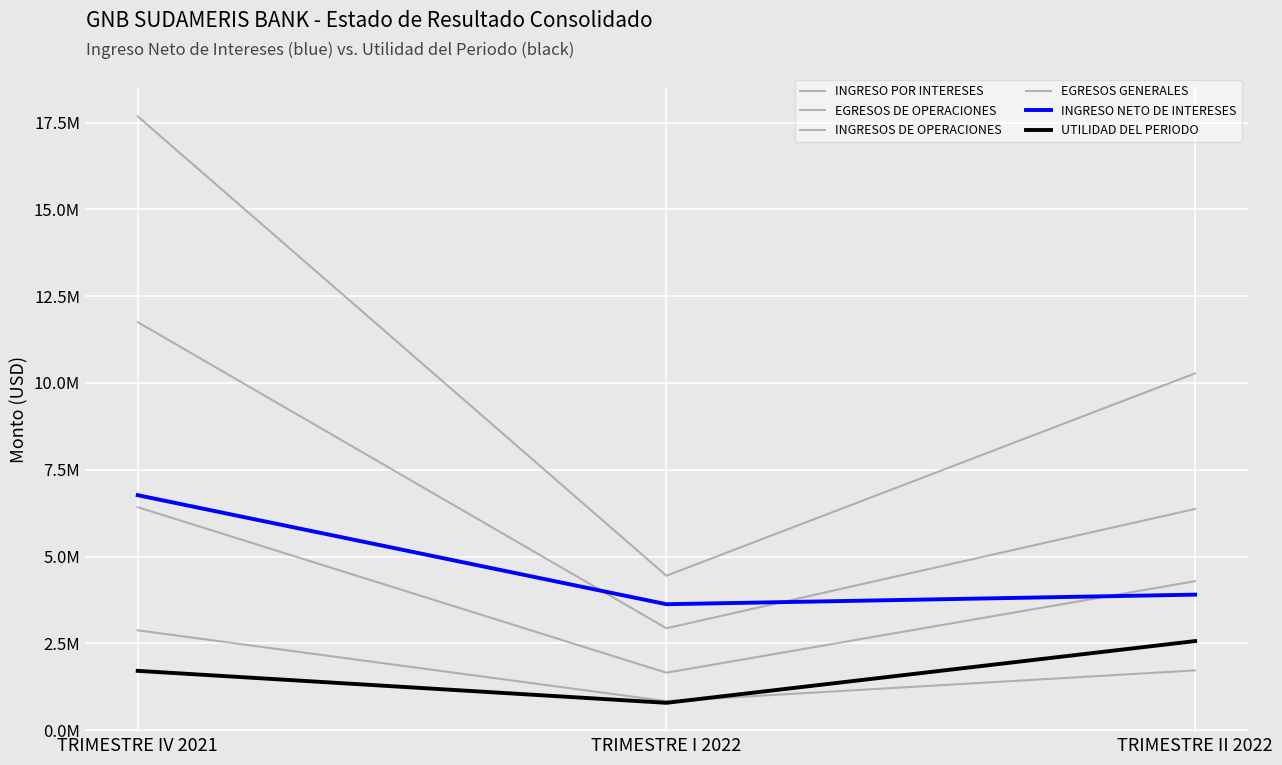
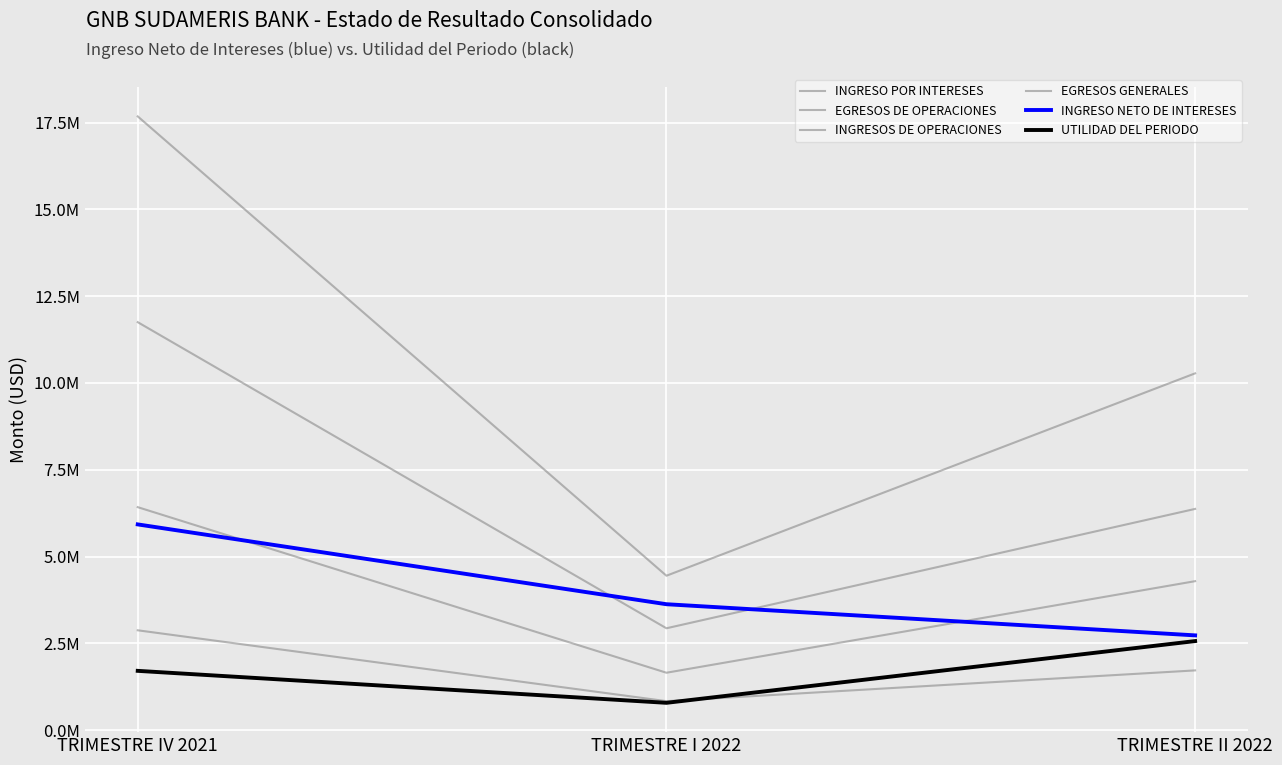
INGRESO NETO DE INTERESES, TRIMESTRE IV 2021: 6800000 -> 5900000
INGRESO NETO DE INTERESES, TRIMESTRE II 2022: 3900000 -> 2700000
